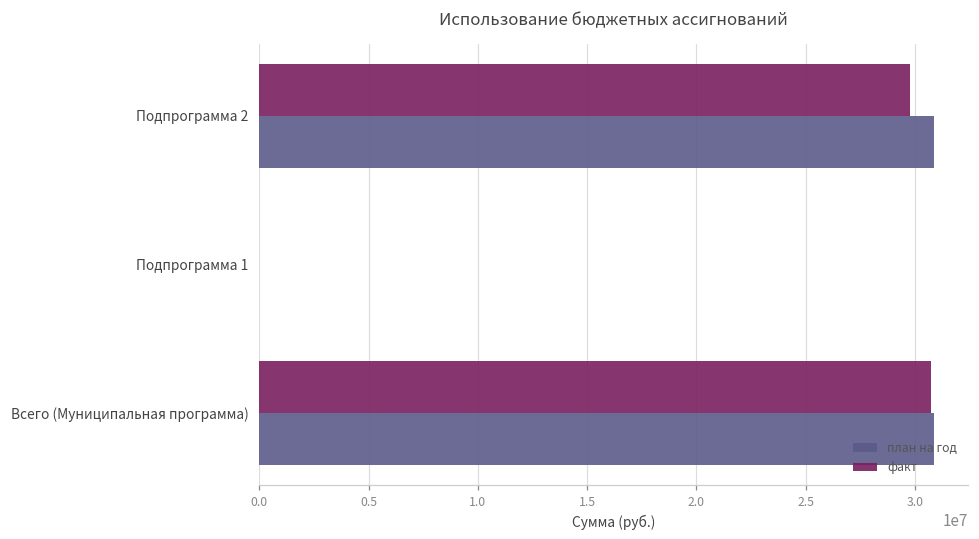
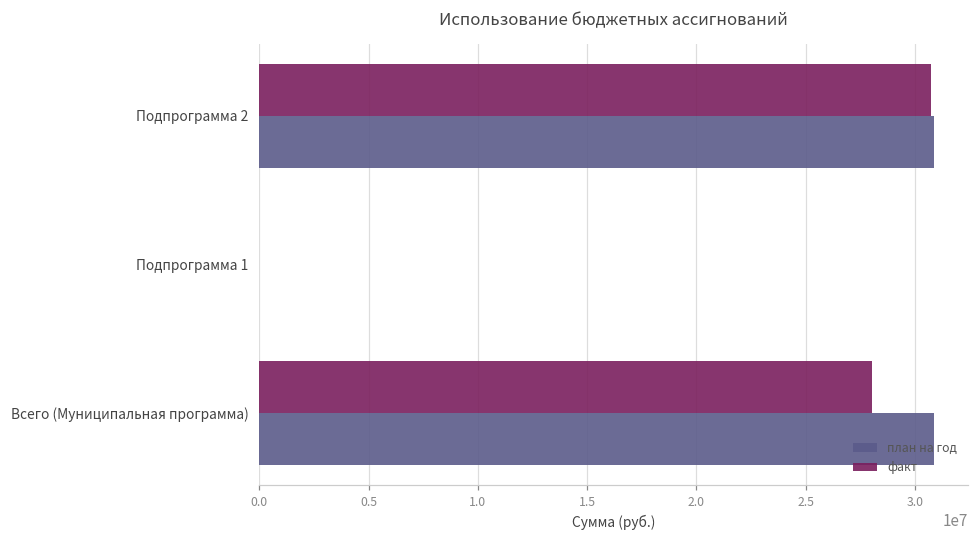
факт, Подпрограмма 2: 29800000 -> 30700000
факт, Всего (Муниципальная программа): 30700000 -> 28100000
